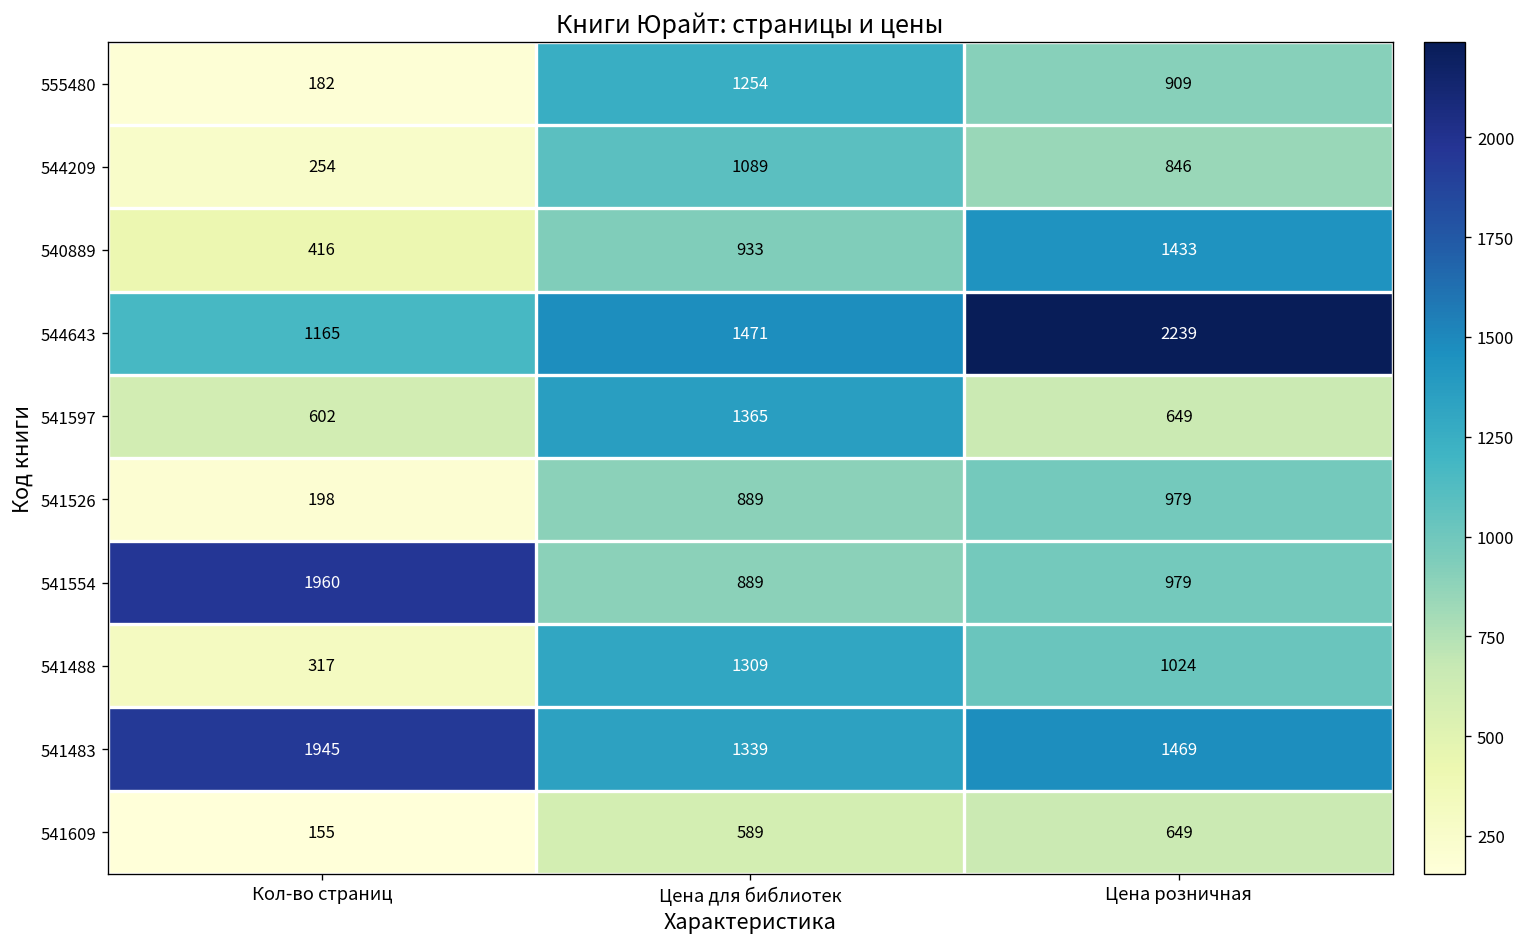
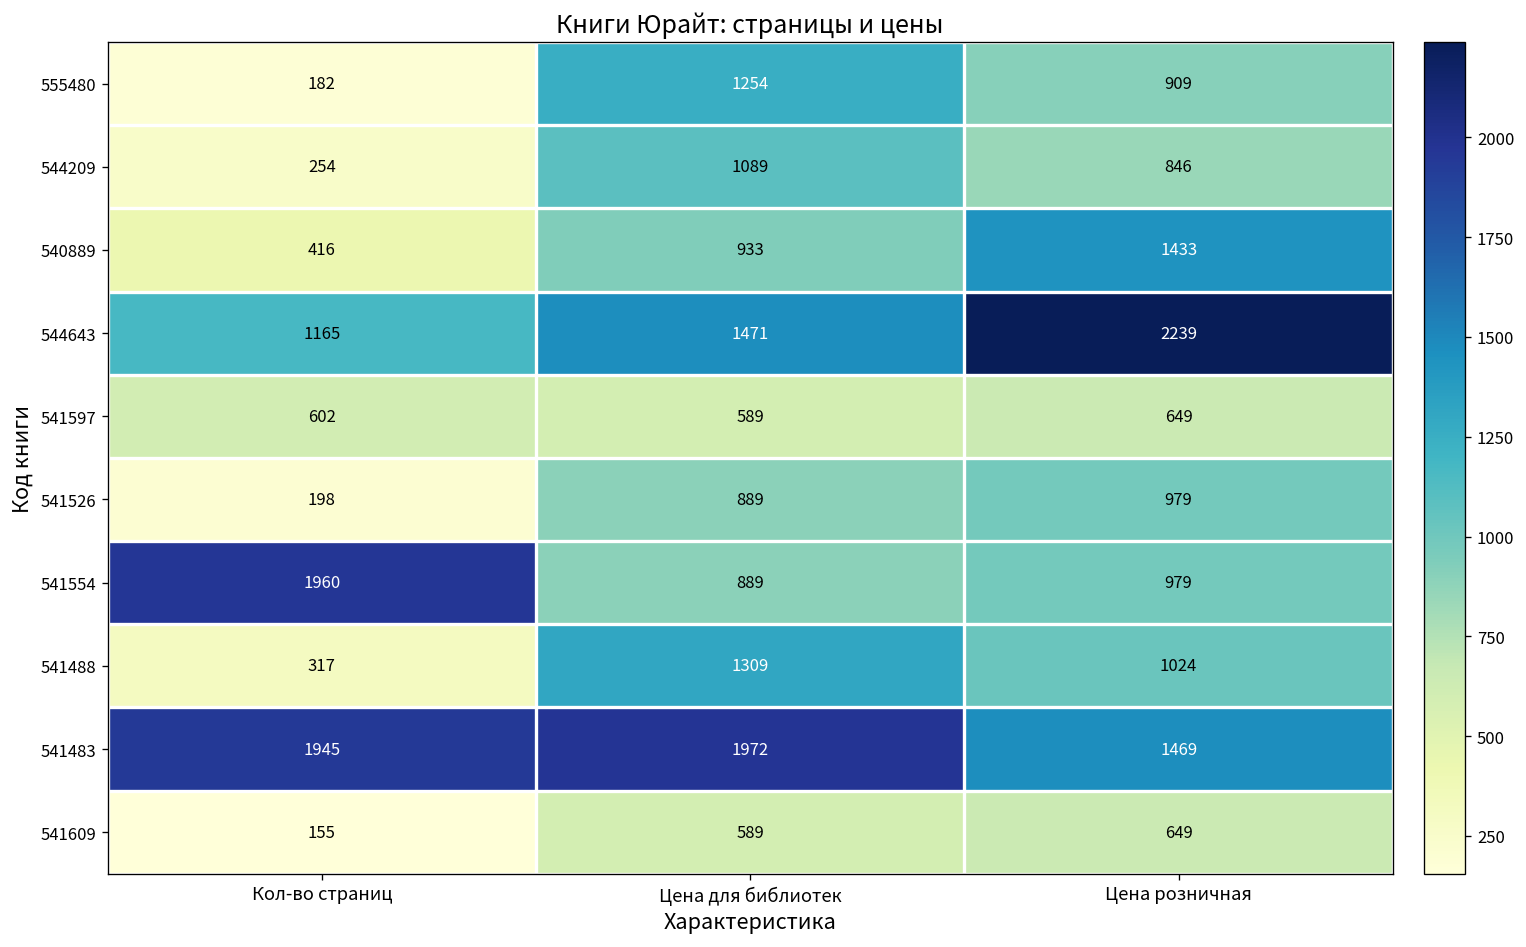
541597, Цена для библиотек: 1365 -> 589
541483, Цена для библиотек: 1339 -> 1972
